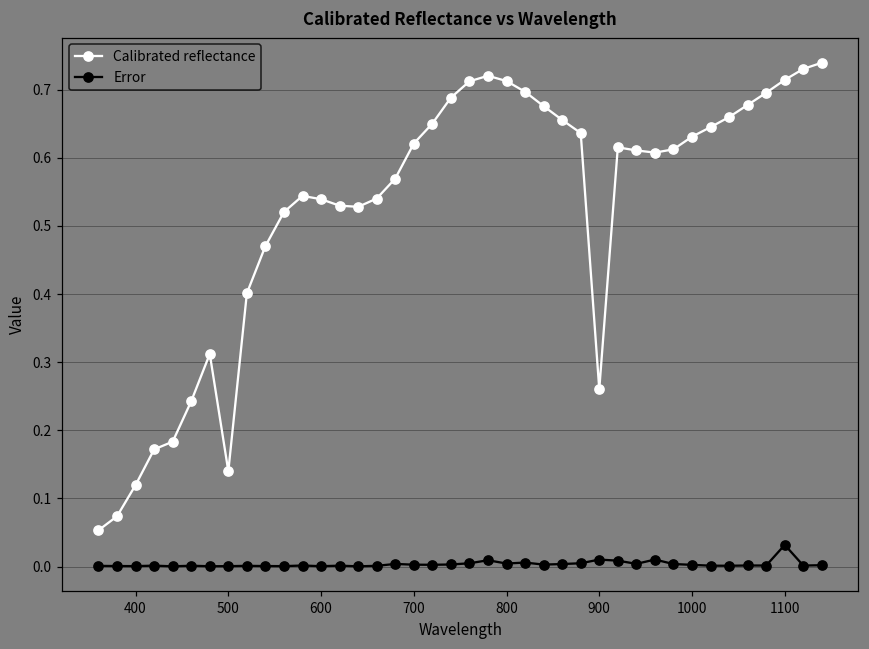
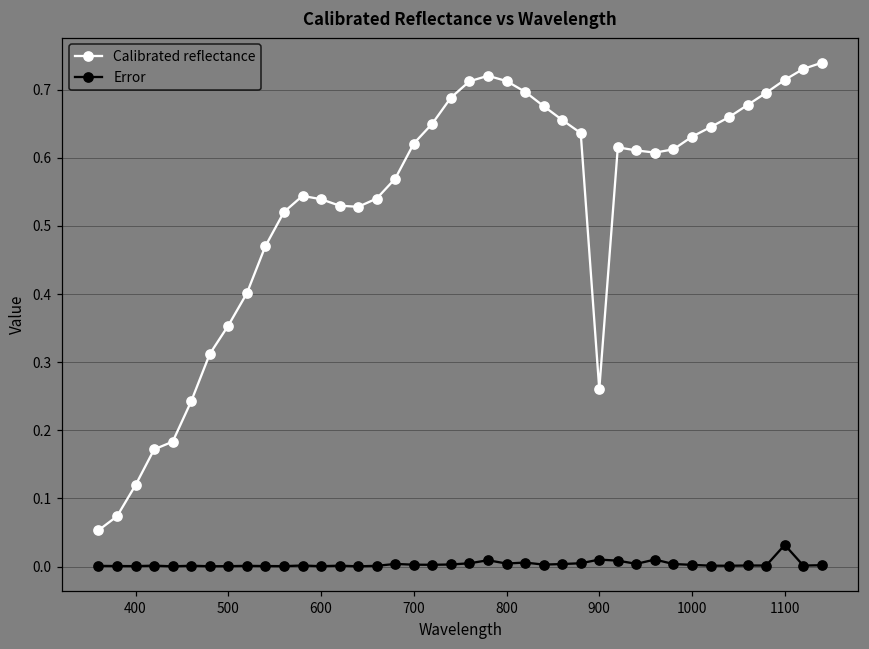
Calibrated reflectance, 500: 0.14 -> 0.35
